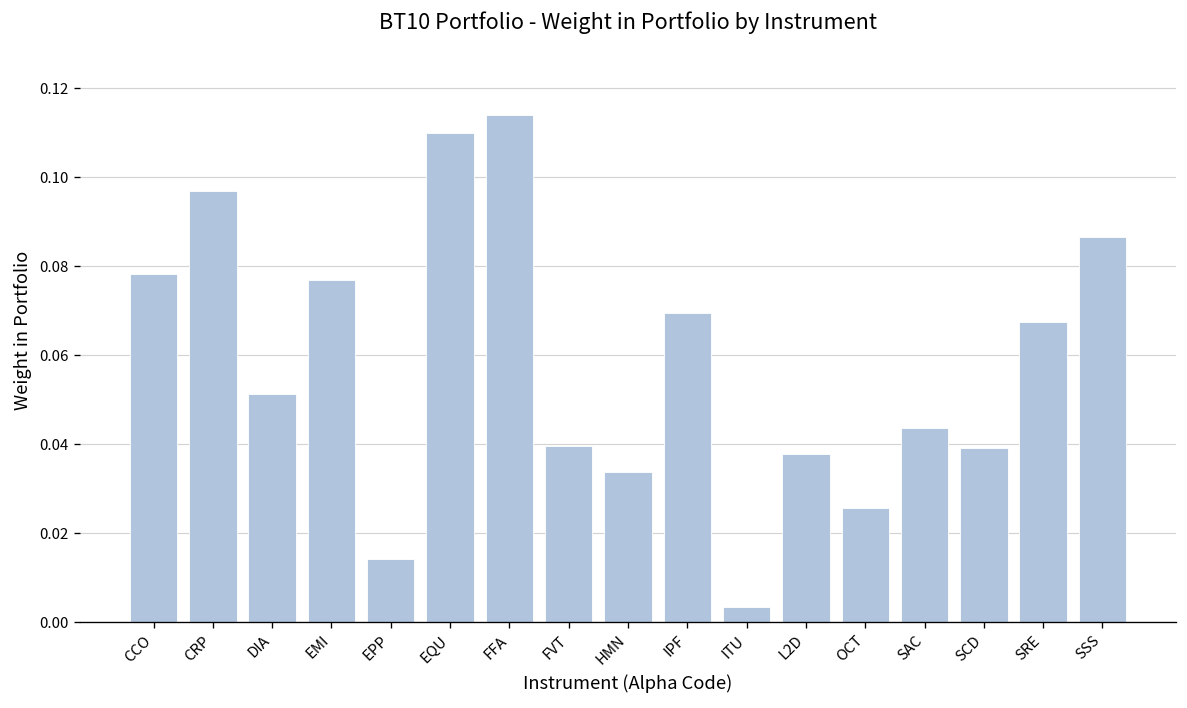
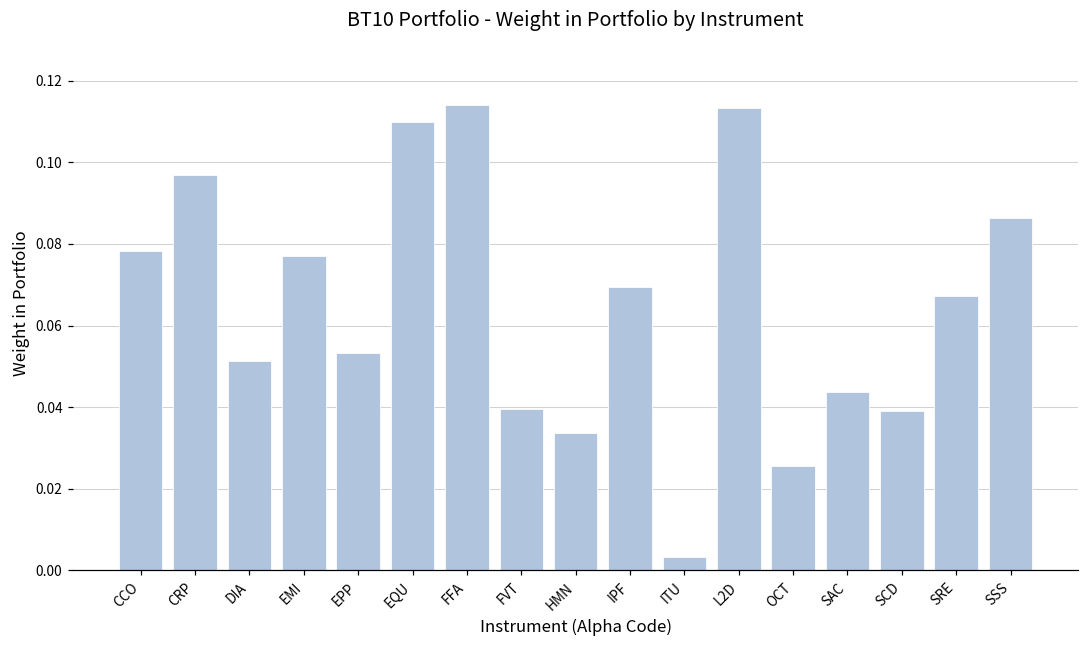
EPP: 0.014 -> 0.053
L2D: 0.038 -> 0.113
